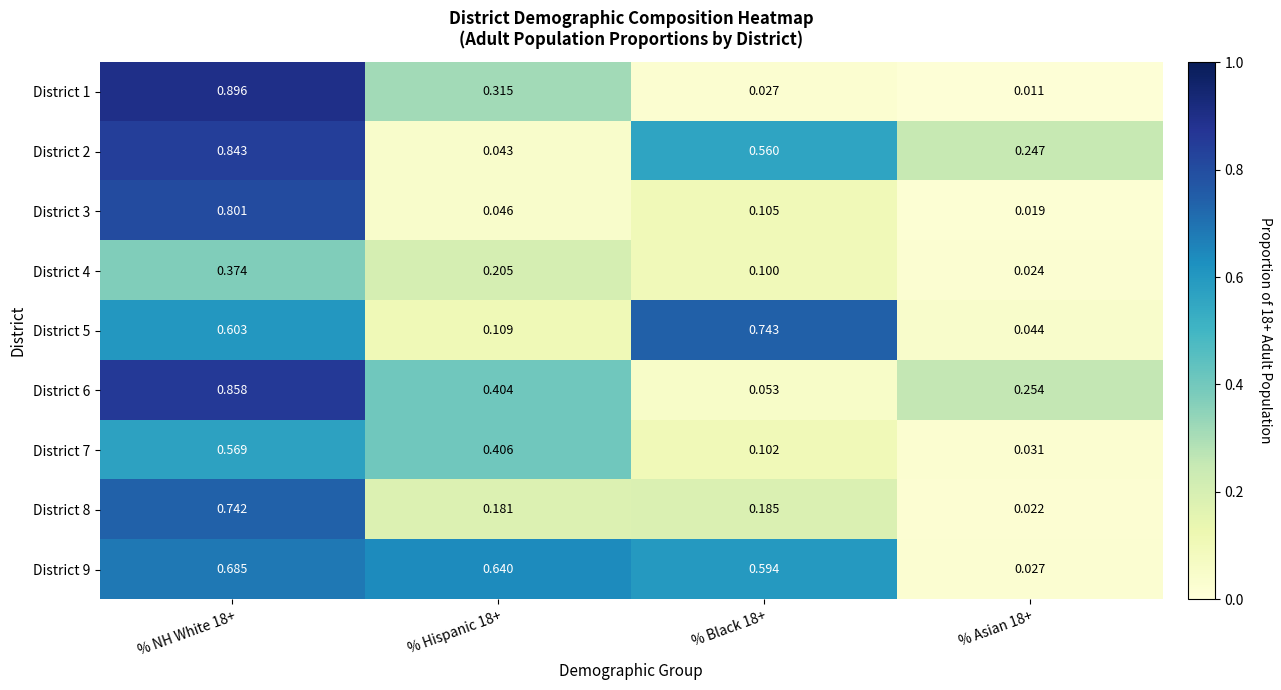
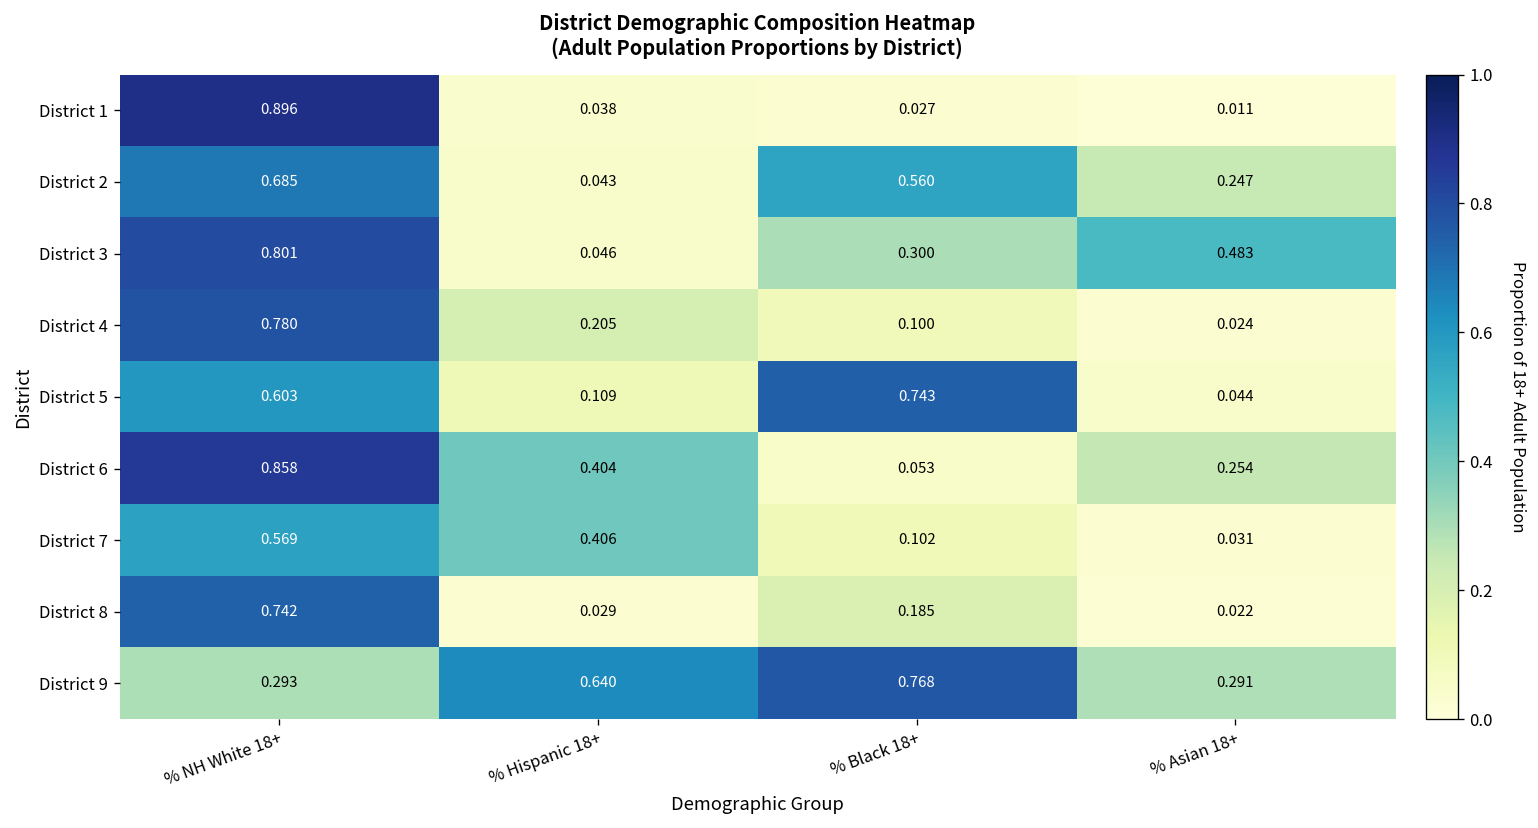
District 1, % Hispanic 18+: 0.315 -> 0.038
District 2, % NH White 18+: 0.843 -> 0.685
District 3, % Black 18+: 0.105 -> 0.300
District 3, % Asian 18+: 0.019 -> 0.483
District 4, % NH White 18+: 0.374 -> 0.780
District 8, % Hispanic 18+: 0.181 -> 0.029
District 9, % NH White 18+: 0.685 -> 0.293
District 9, % Black 18+: 0.594 -> 0.768
District 9, % Asian 18+: 0.027 -> 0.291
